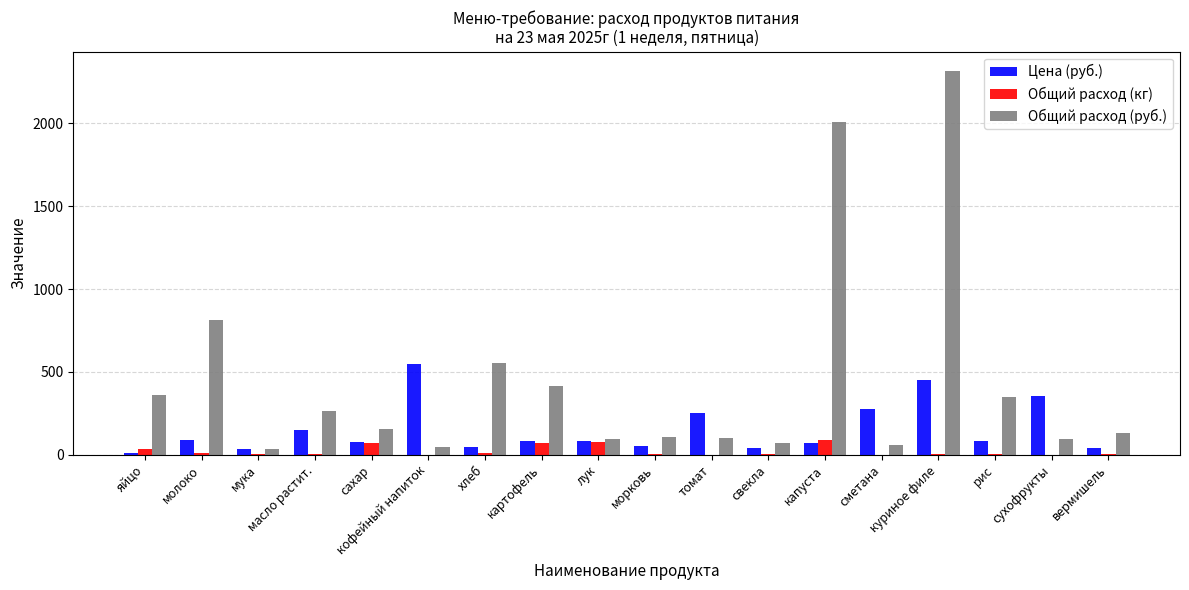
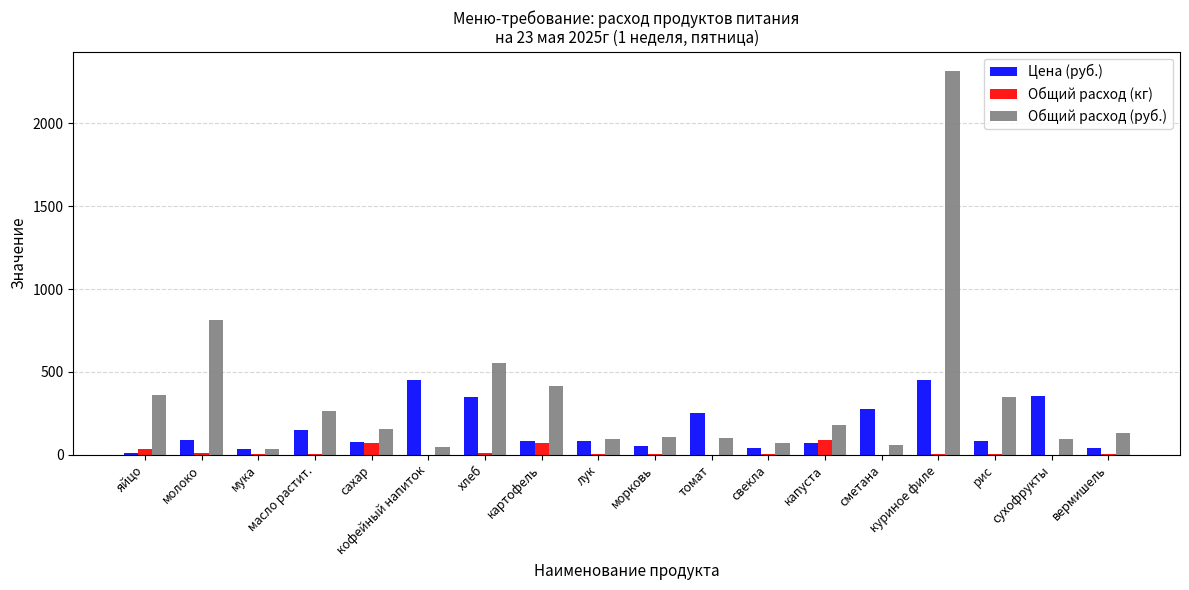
Цена (руб.), кофейный напиток: 550 -> 450
Цена (руб.), хлеб: 50 -> 350
Общий расход (кг), лук: 80 -> 0
Общий расход (руб.), капуста: 2010 -> 180
